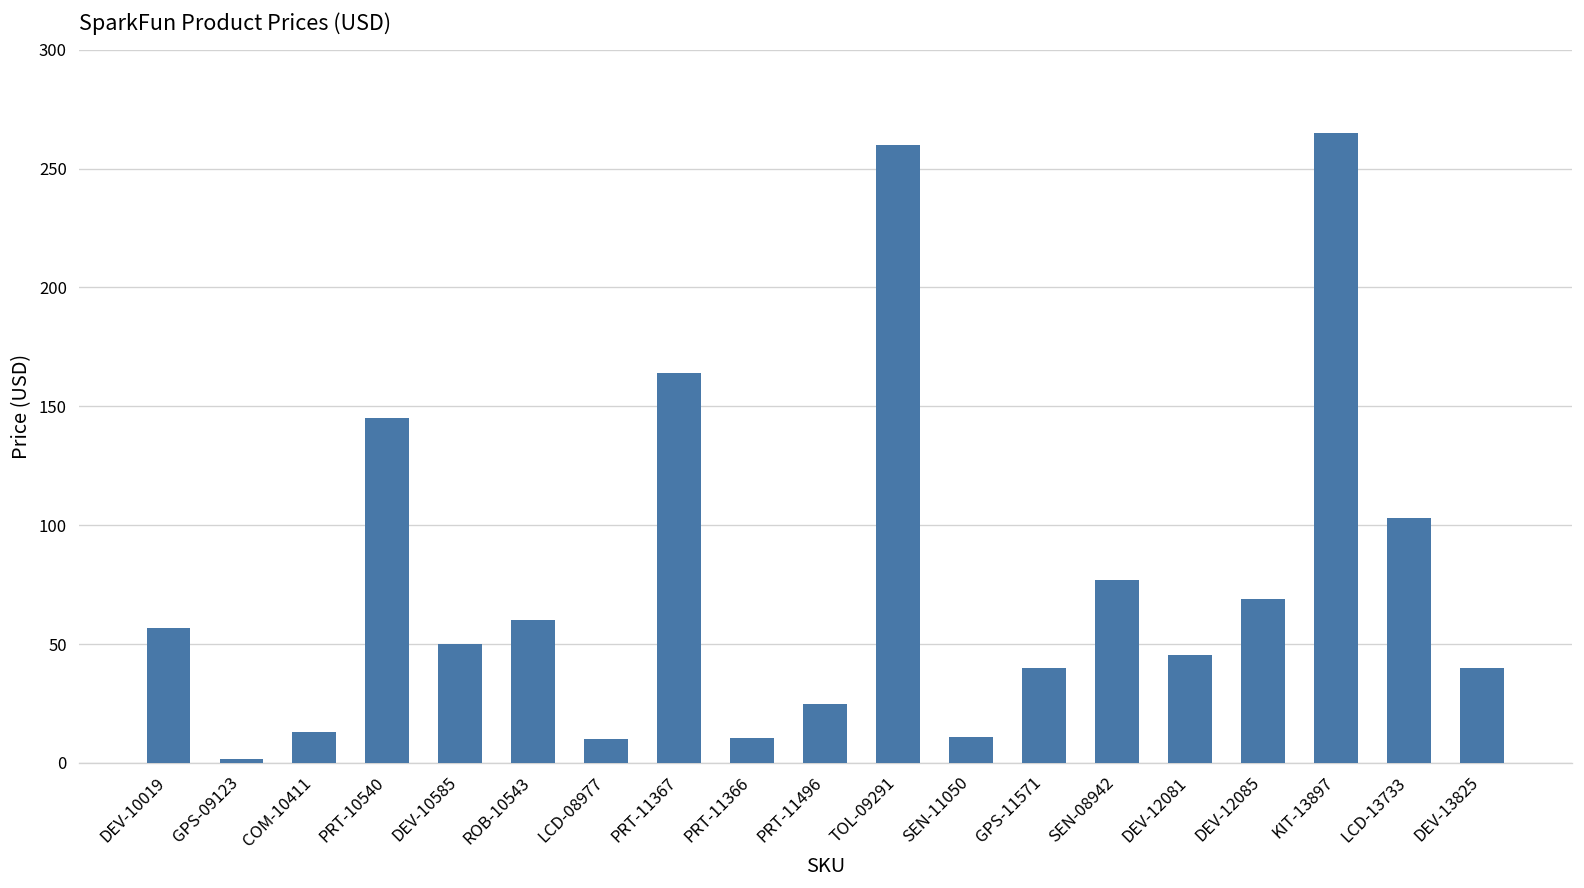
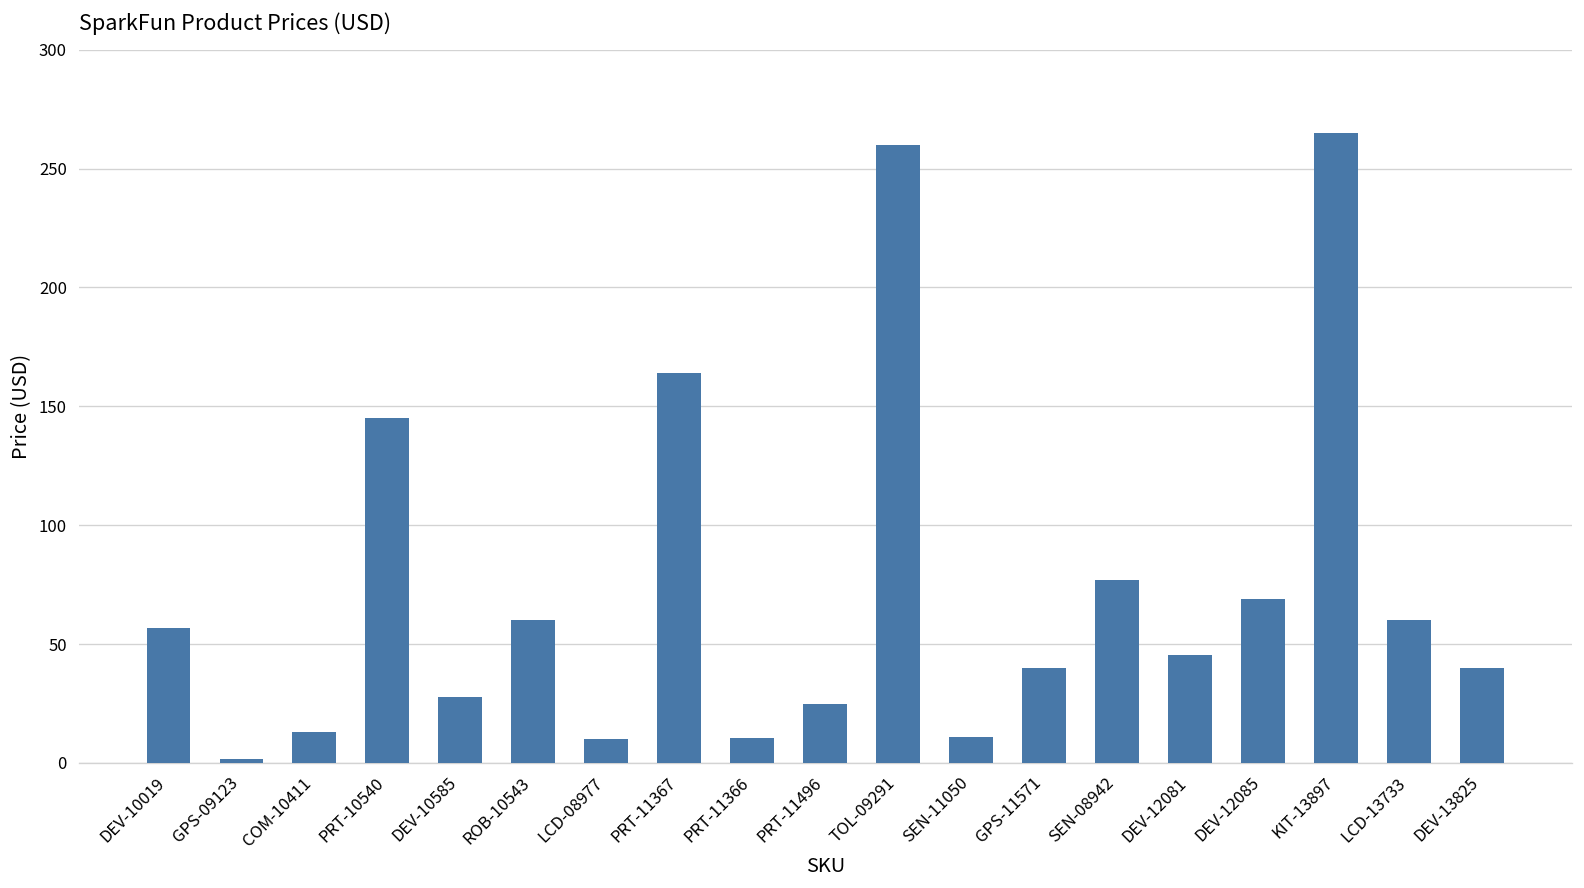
DEV-10585: 50 -> 28
LCD-13733: 103 -> 60
